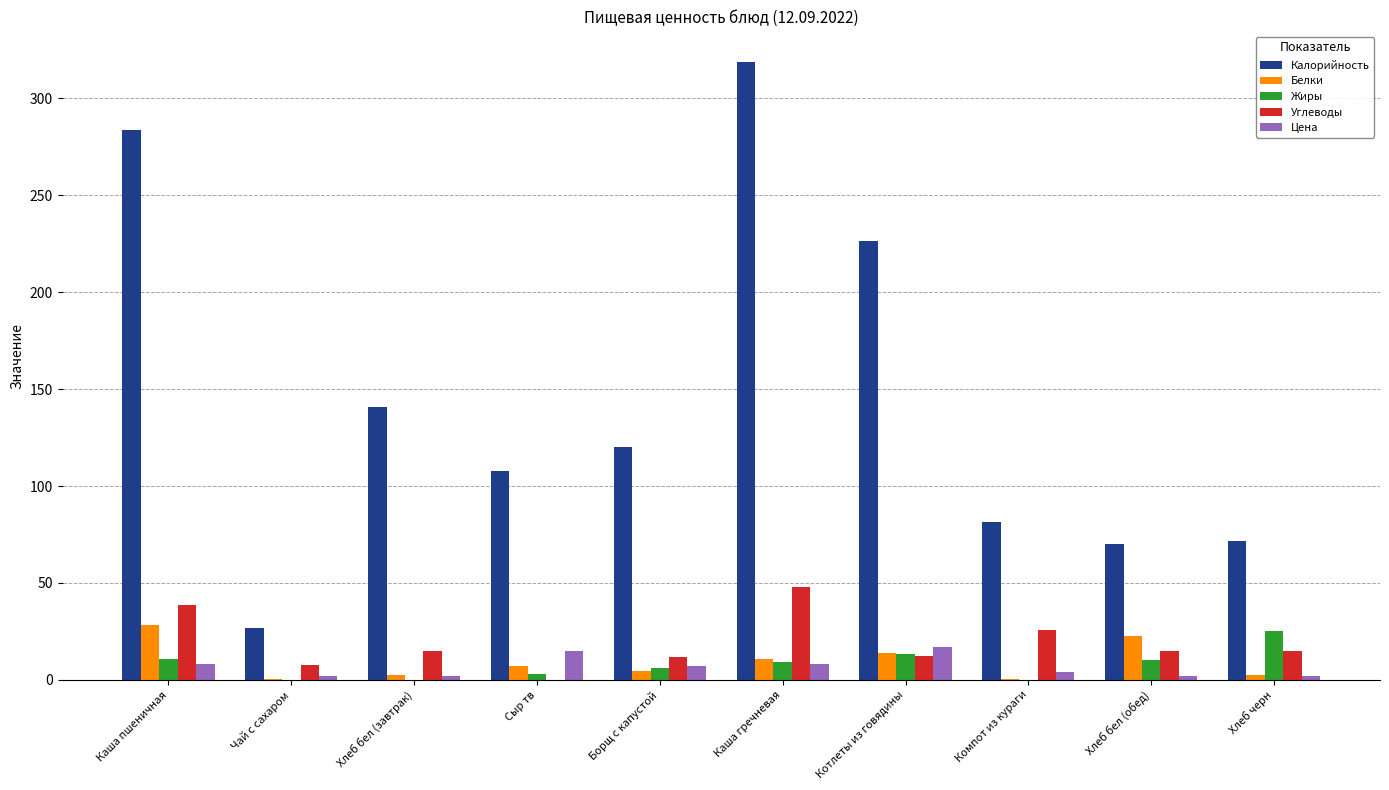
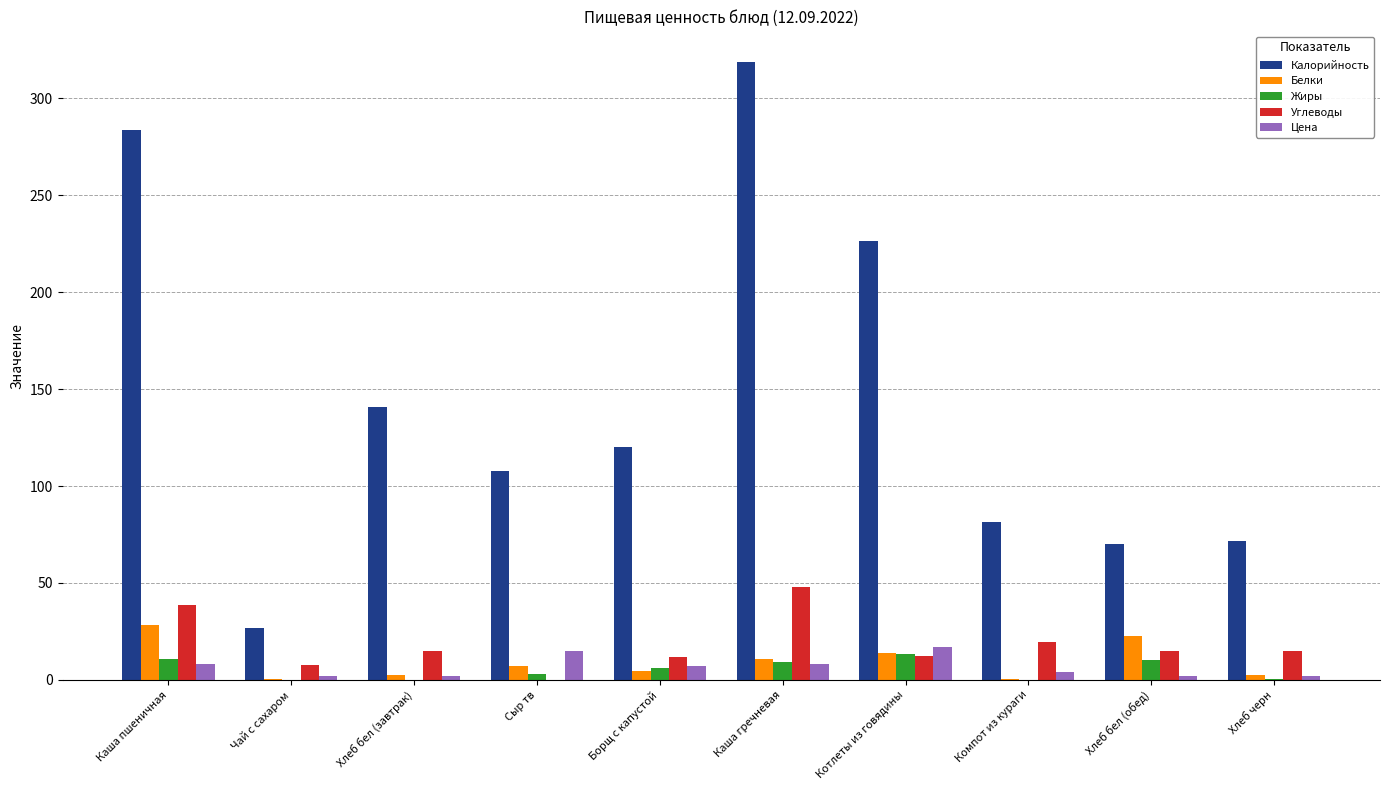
Углеводы, Компот из кураги: 26 -> 19
Жиры, Хлеб черн: 25 -> 0
